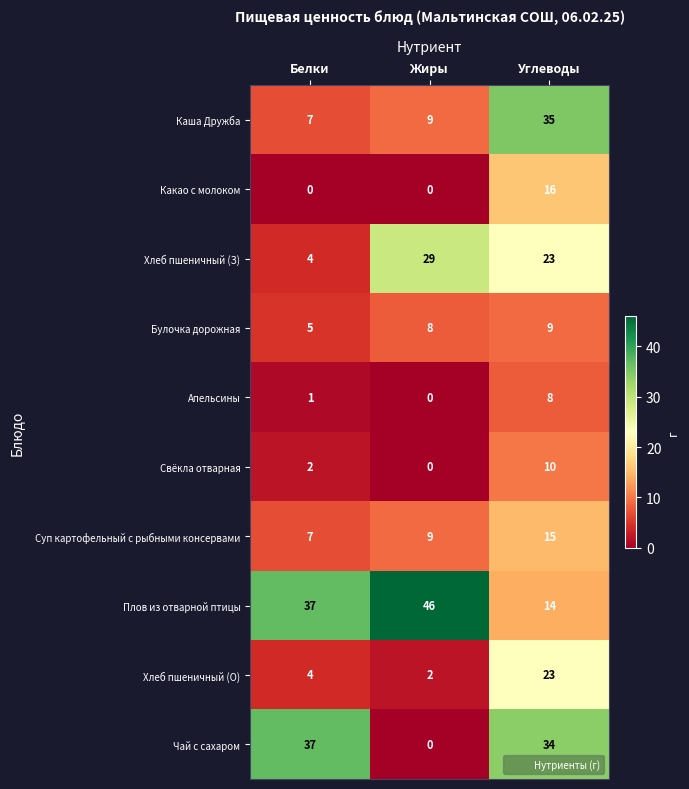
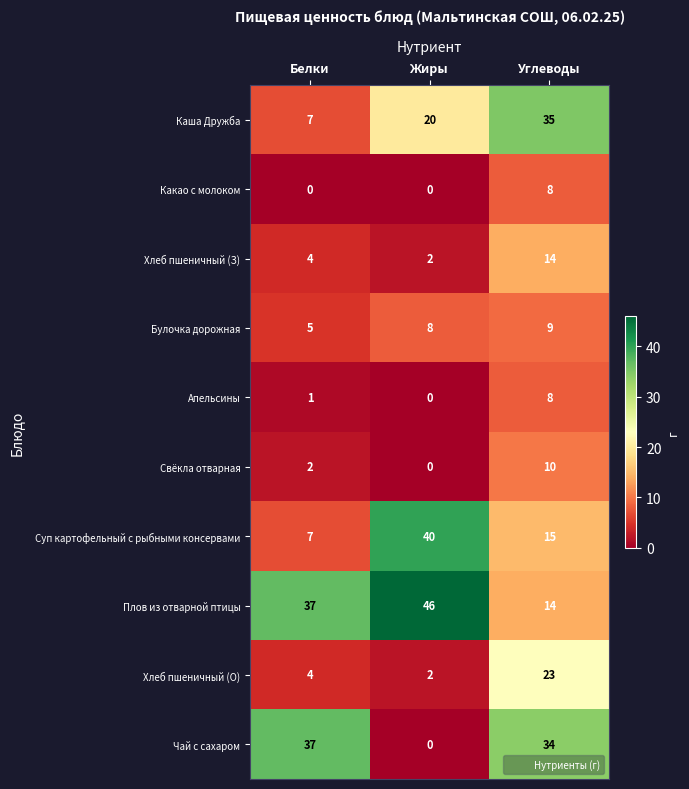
Каша Дружба, Жиры: 9 -> 20
Какао с молоком, Углеводы: 16 -> 8
Хлеб пшеничный (З), Жиры: 29 -> 2
Хлеб пшеничный (З), Углеводы: 23 -> 14
Суп картофельный с рыбными консервами, Жиры: 9 -> 40
